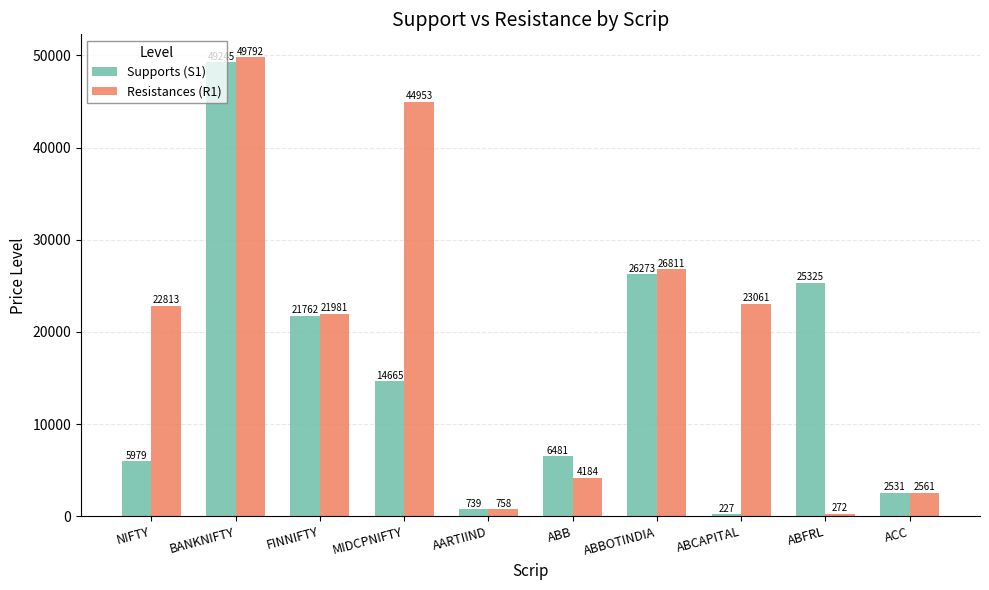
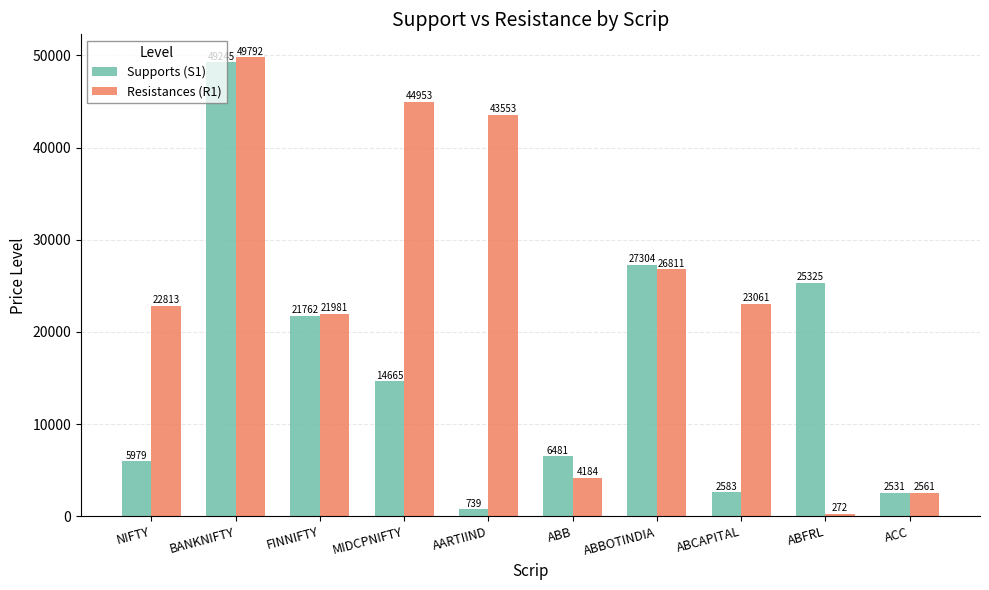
Resistances (R1), AARTIIND: 758 -> 43553
Supports (S1), ABBOTINDIA: 26273 -> 27304
Supports (S1), ABCAPITAL: 227 -> 2583
